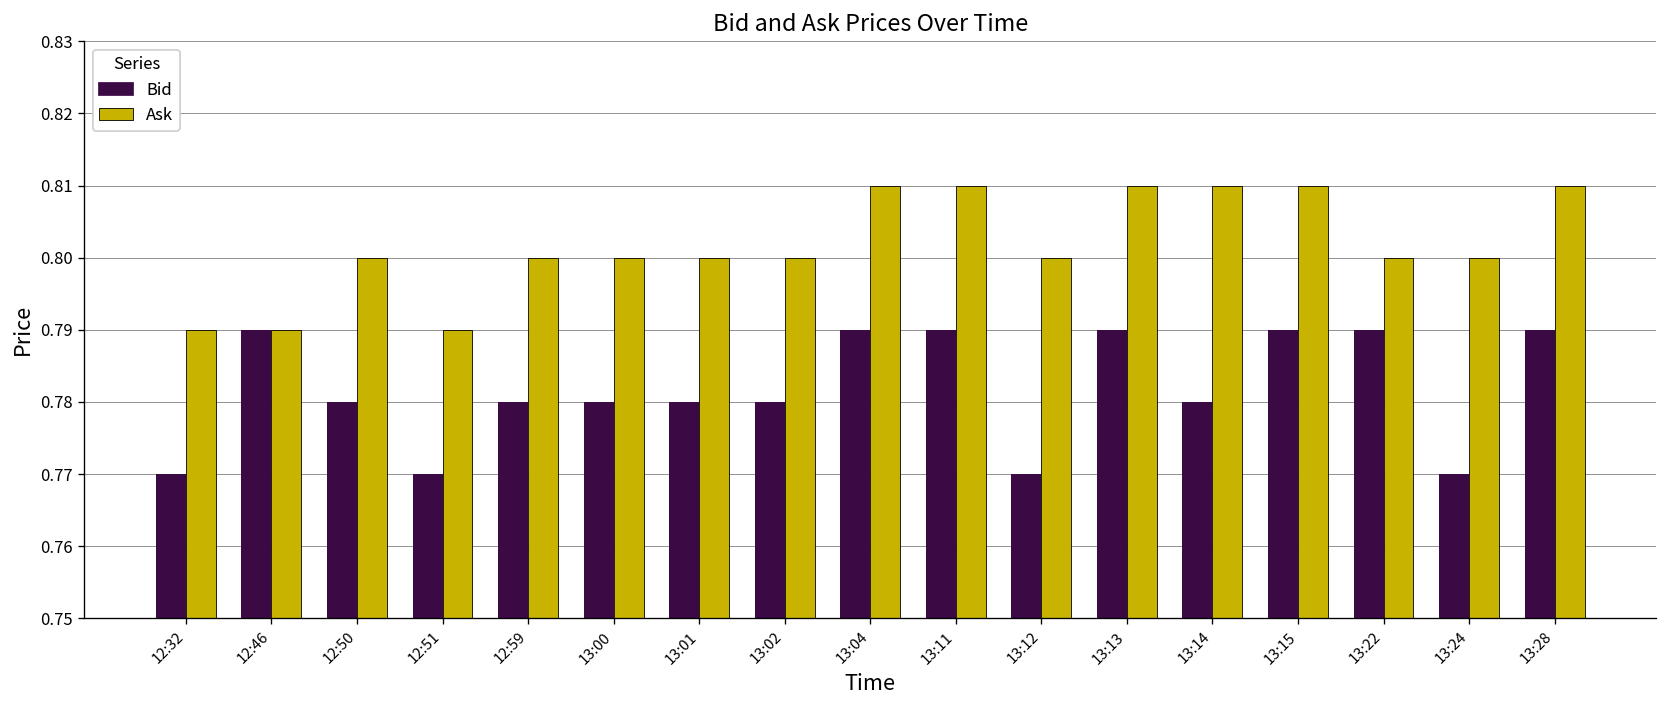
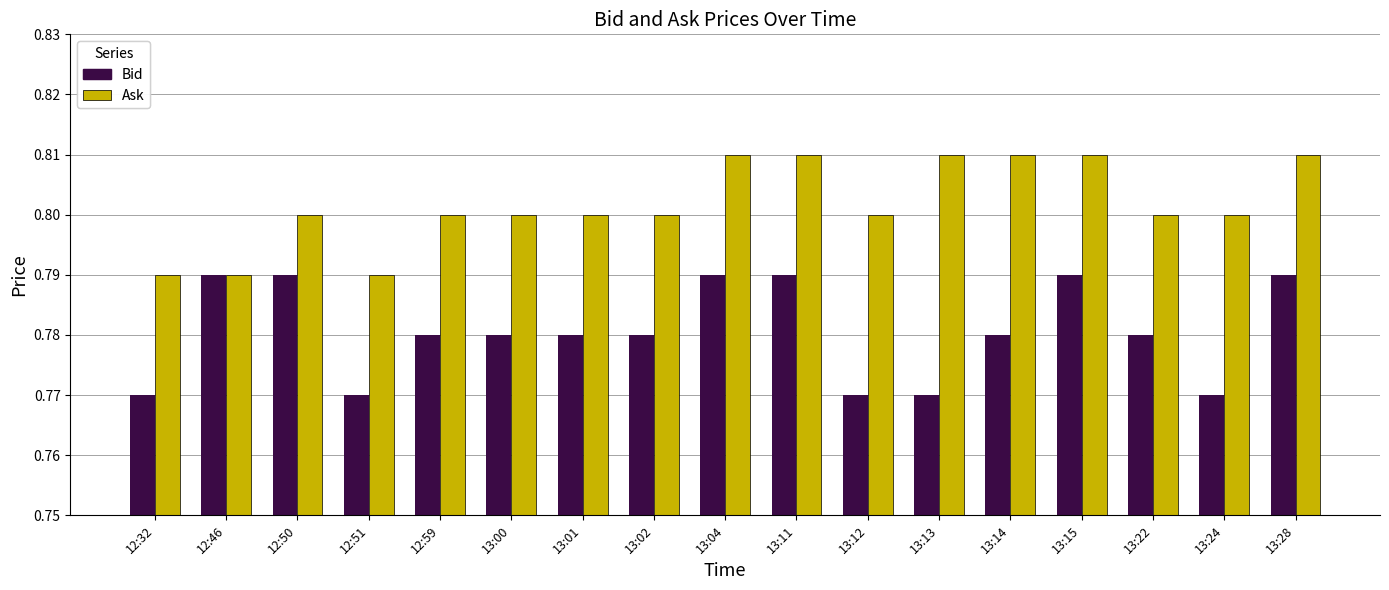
Bid, 12:50: 0.78 -> 0.79
Bid, 13:13: 0.79 -> 0.77
Bid, 13:22: 0.79 -> 0.78
